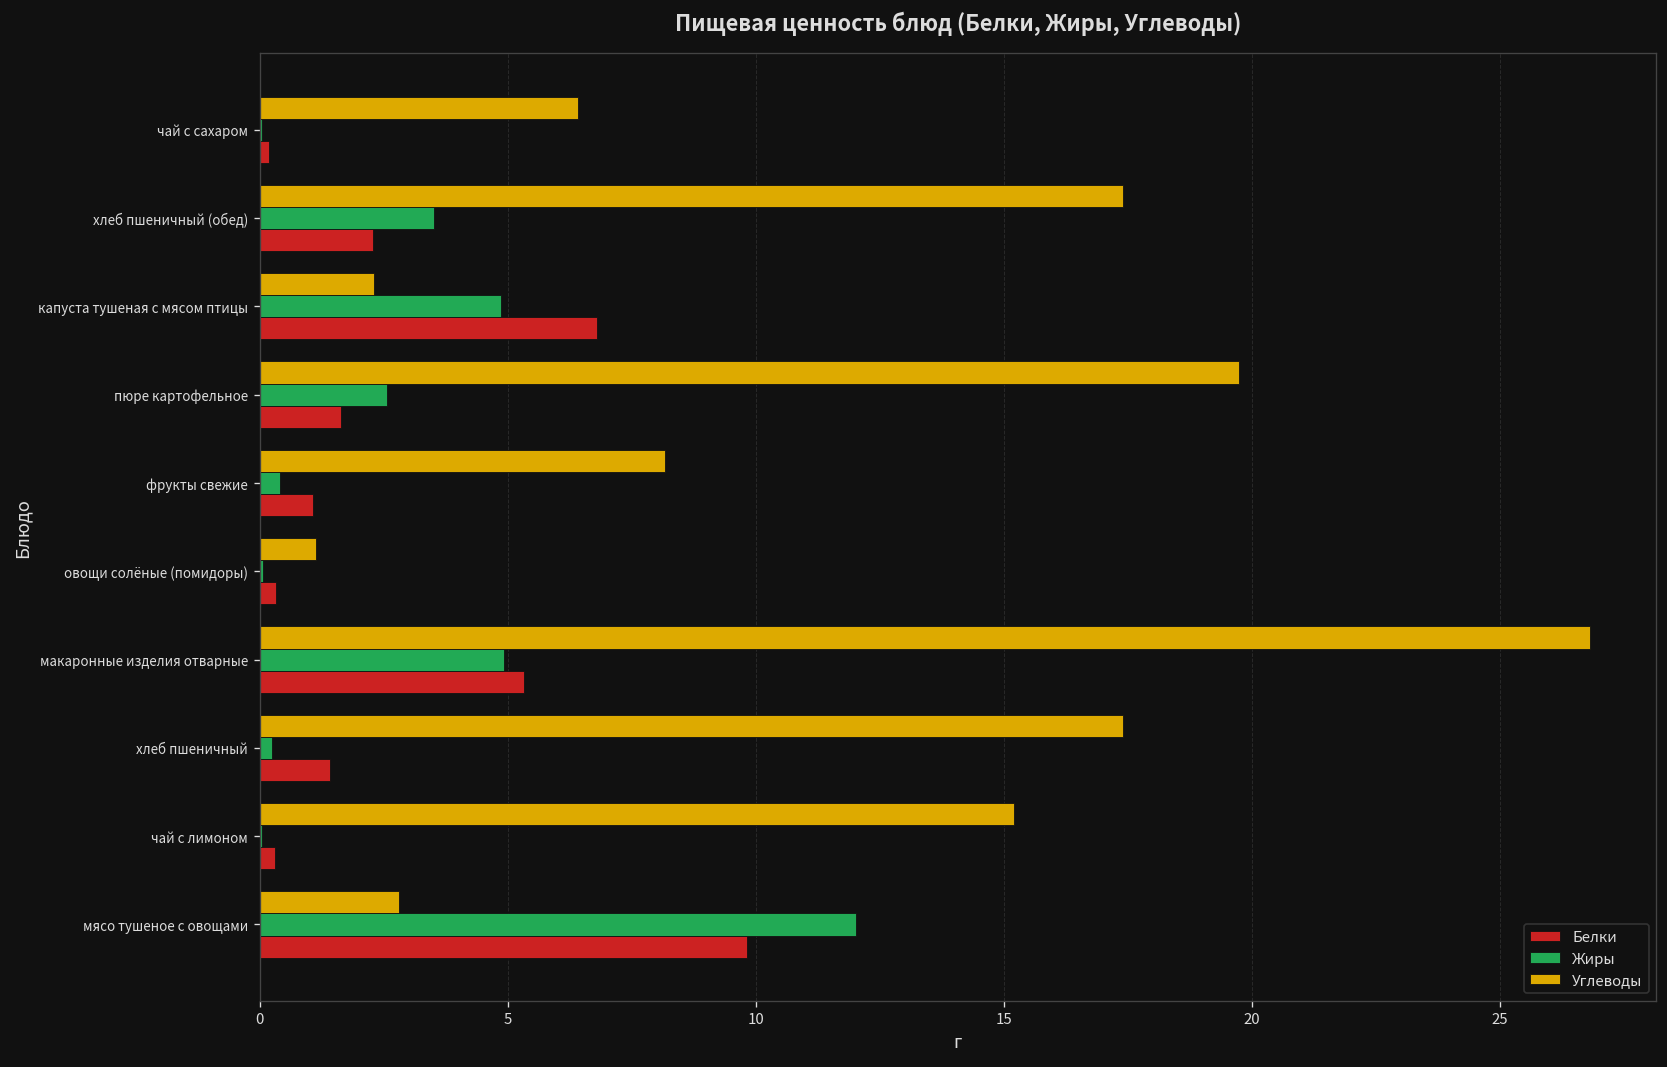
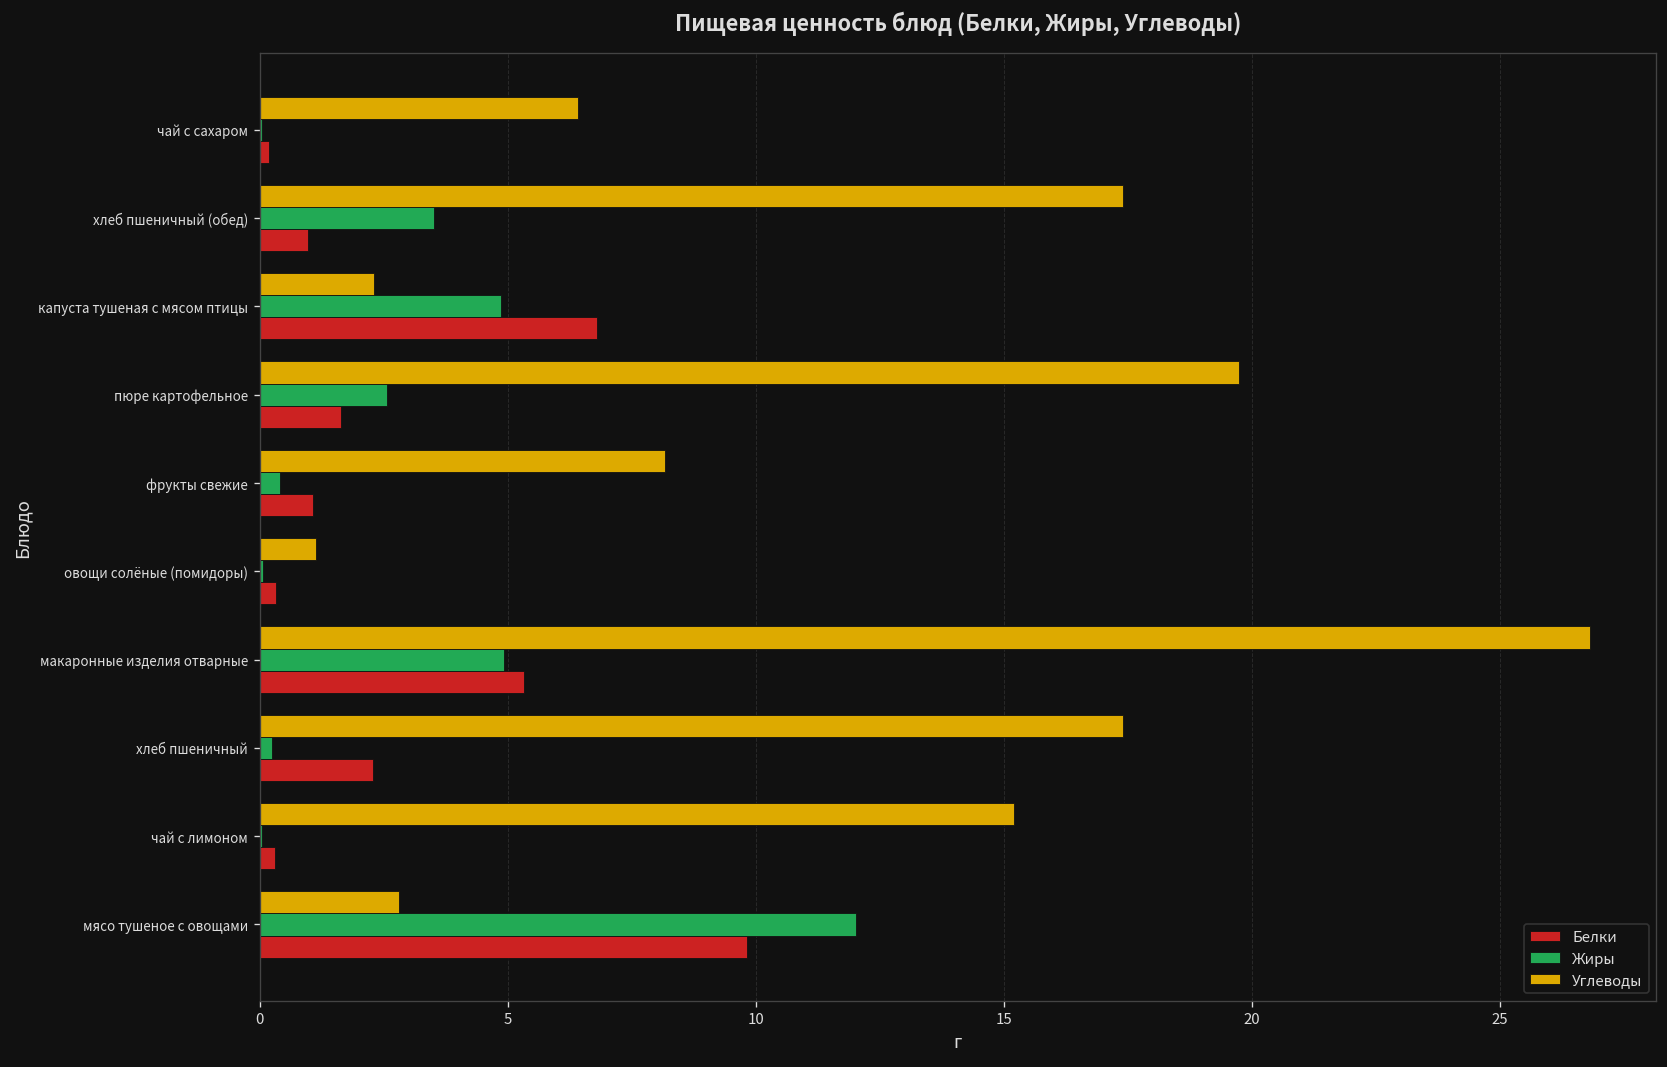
Белки, хлеб пшеничный (обед): 2.3 -> 1.0
Белки, хлеб пшеничный: 1.4 -> 2.3
